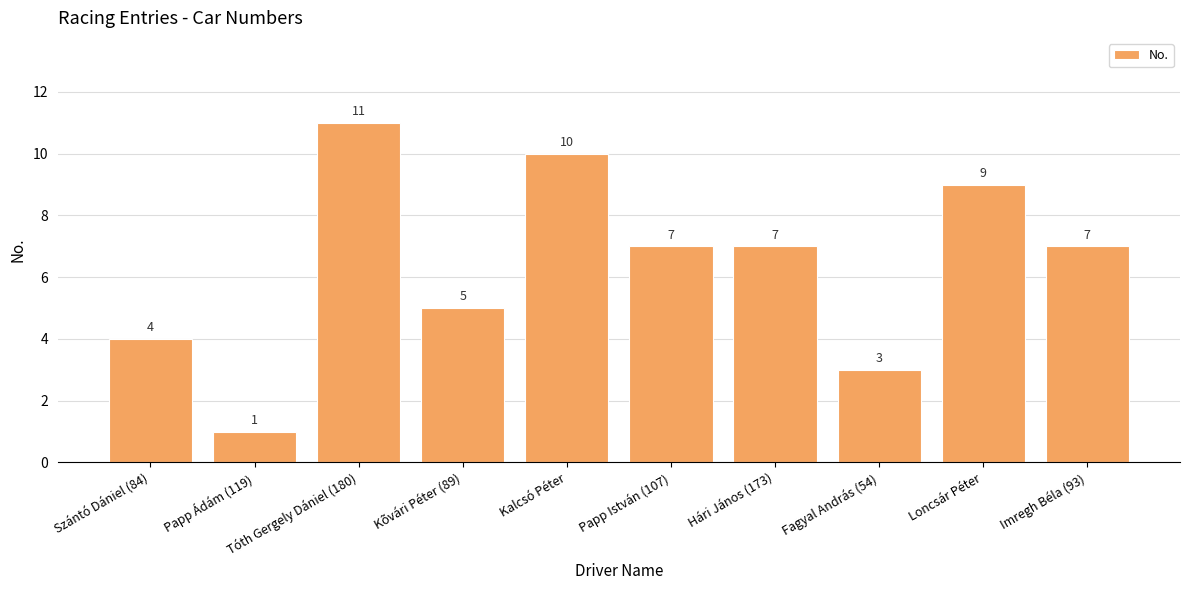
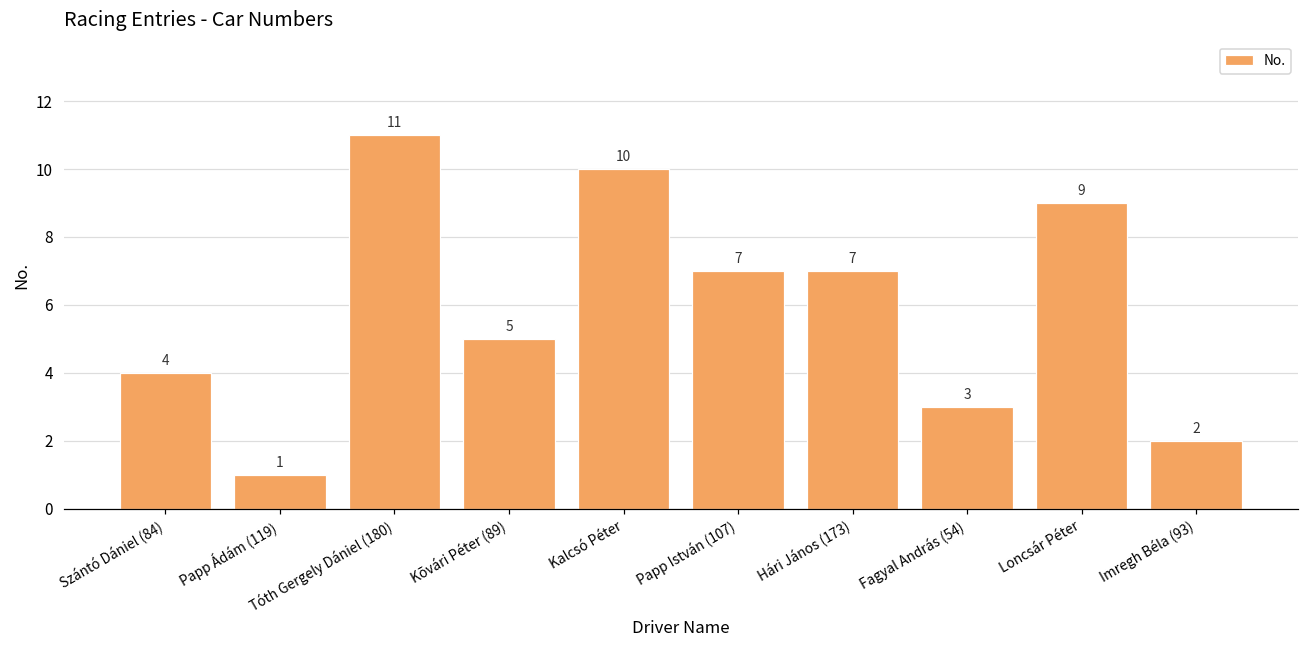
Imregh Béla (93): 7 -> 2
